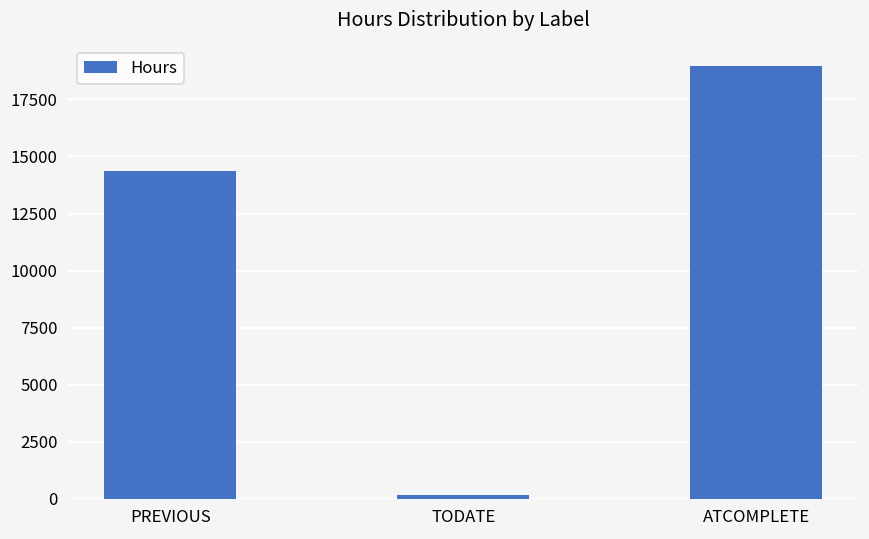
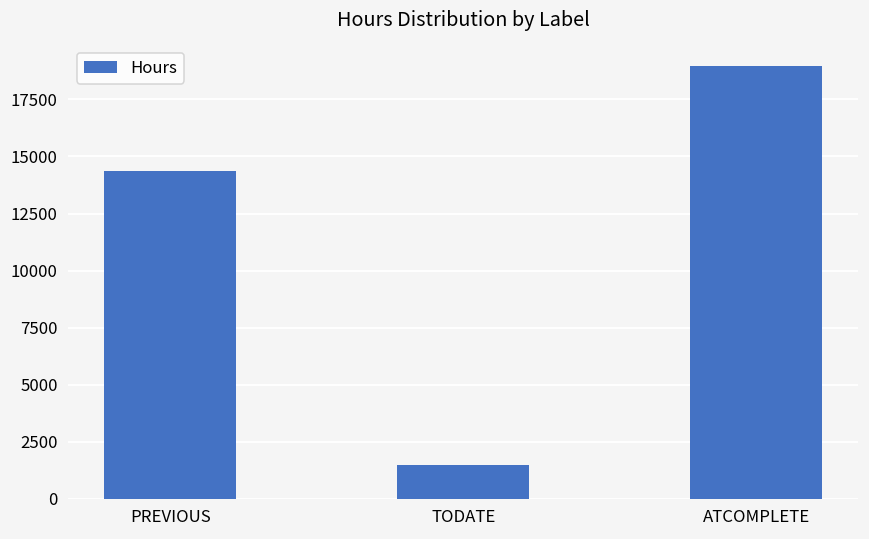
TODATE: 200 -> 1500
